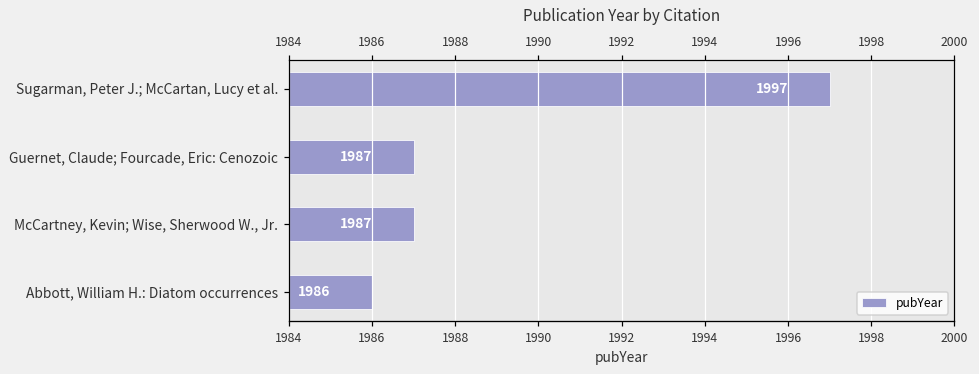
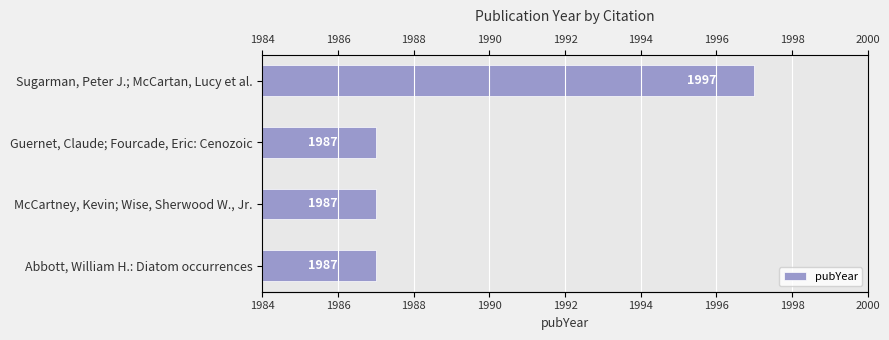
Abbott, William H.: Diatom occurrences: 1986 -> 1987
